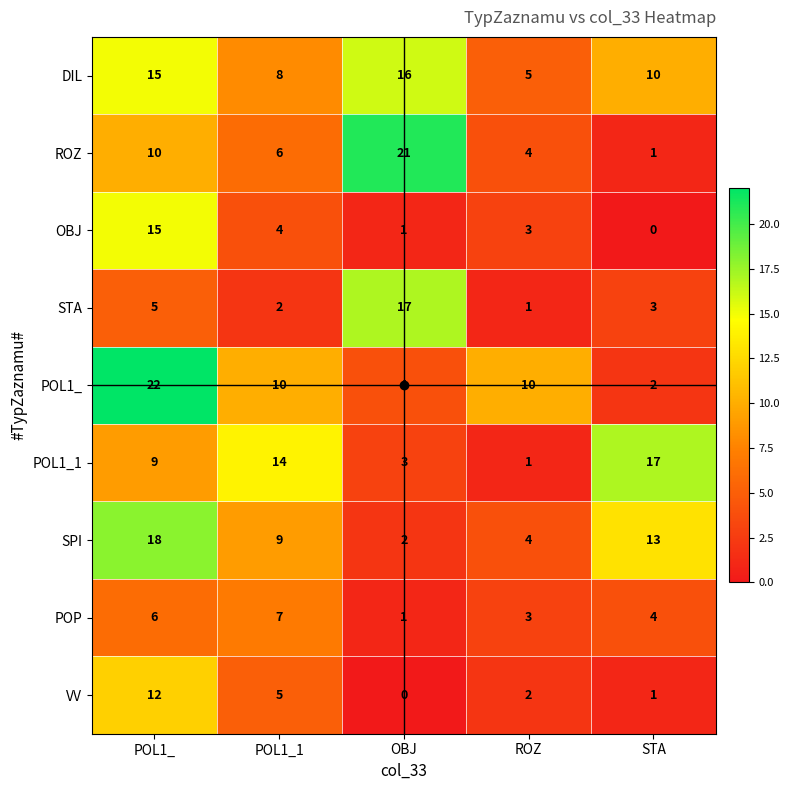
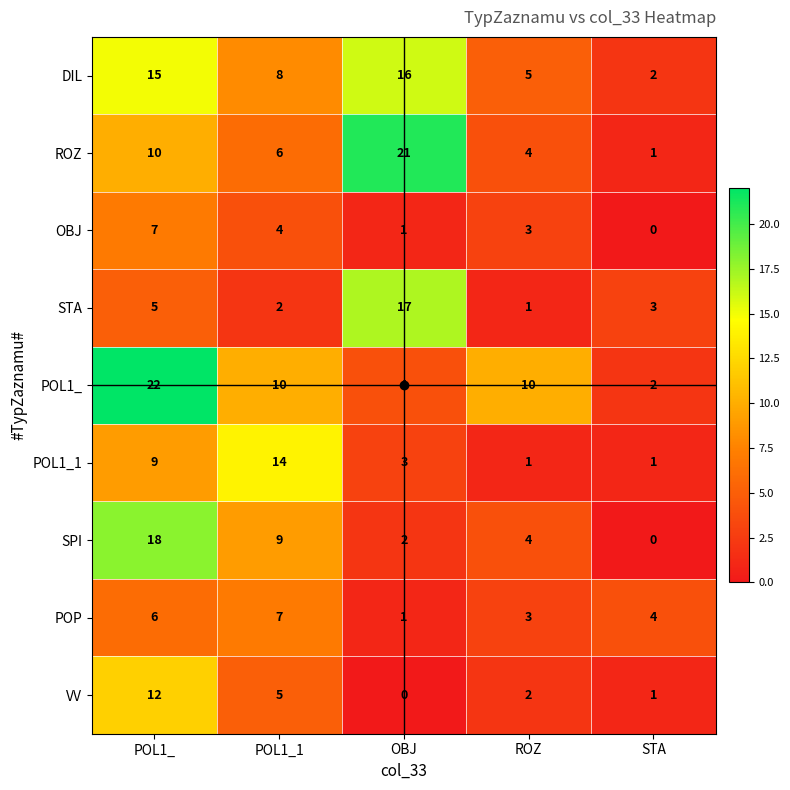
DIL, STA: 10 -> 2
OBJ, POL1_: 15 -> 7
POL1_1, STA: 17 -> 1
SPI, STA: 13 -> 0
